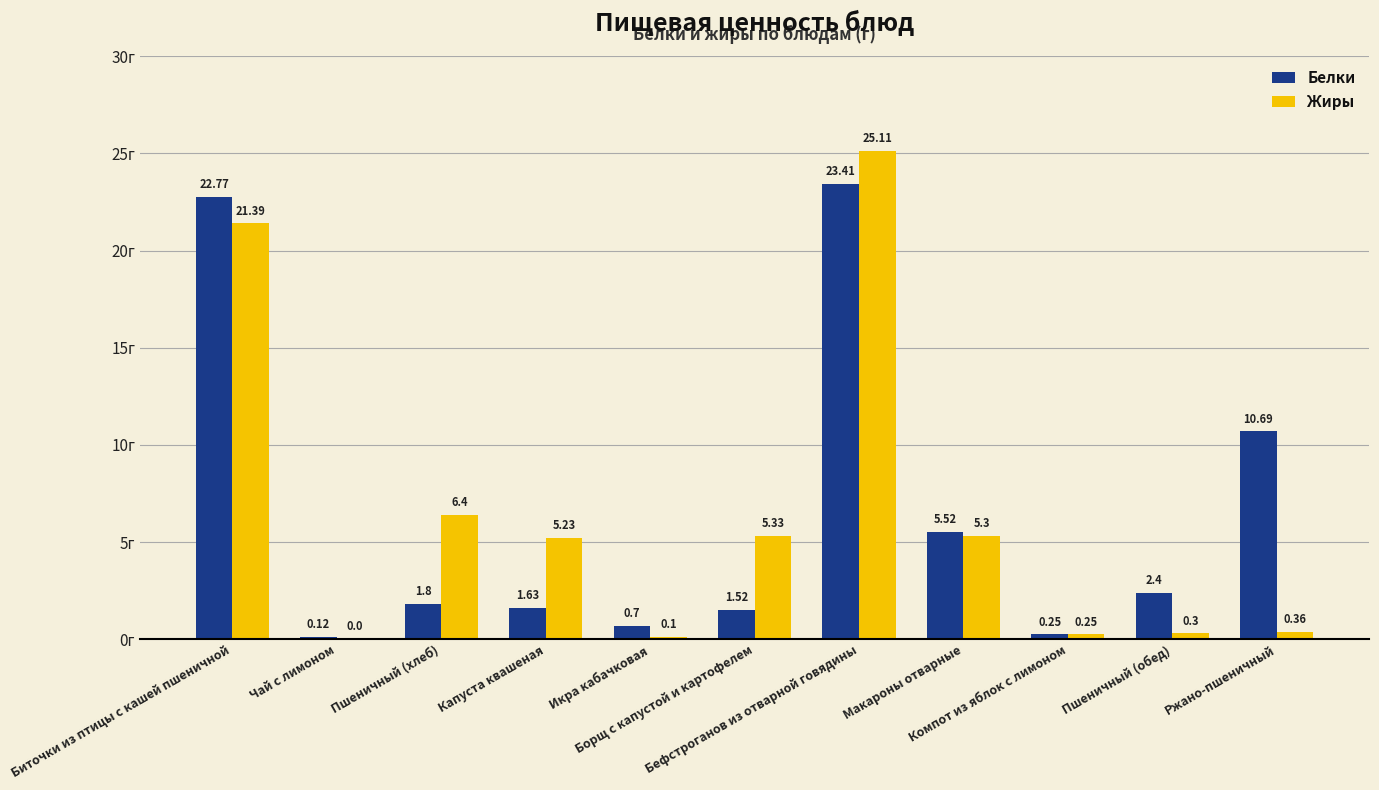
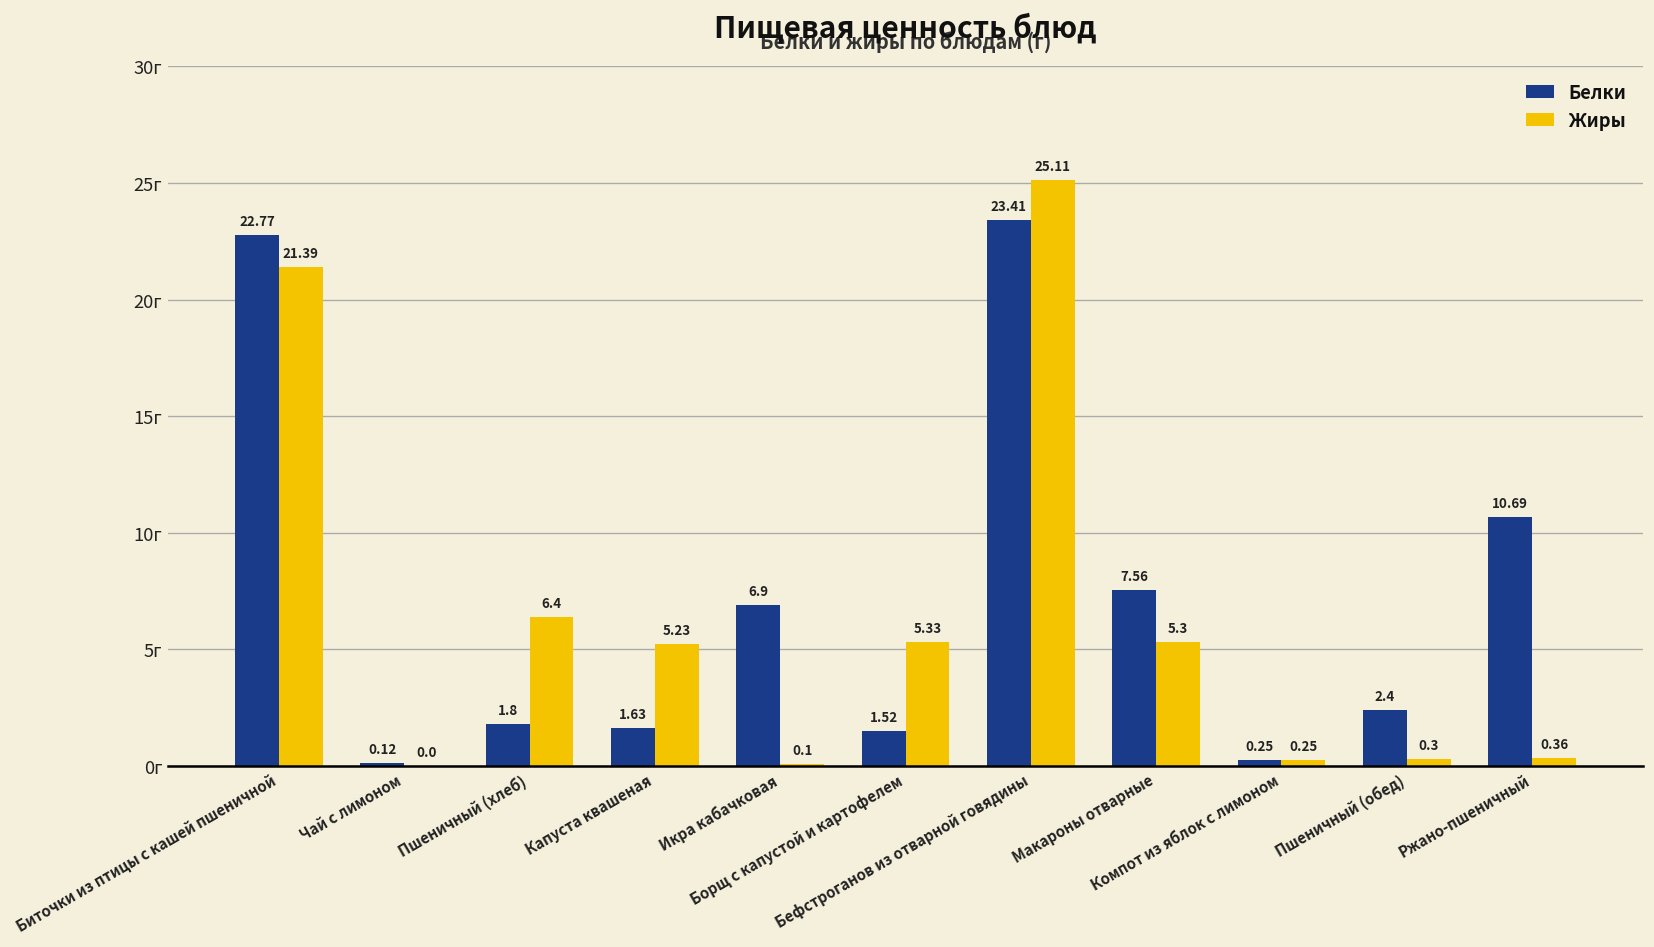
Белки, Икра кабачковая: 0.7 -> 6.9
Белки, Макароны отварные: 5.52 -> 7.56
